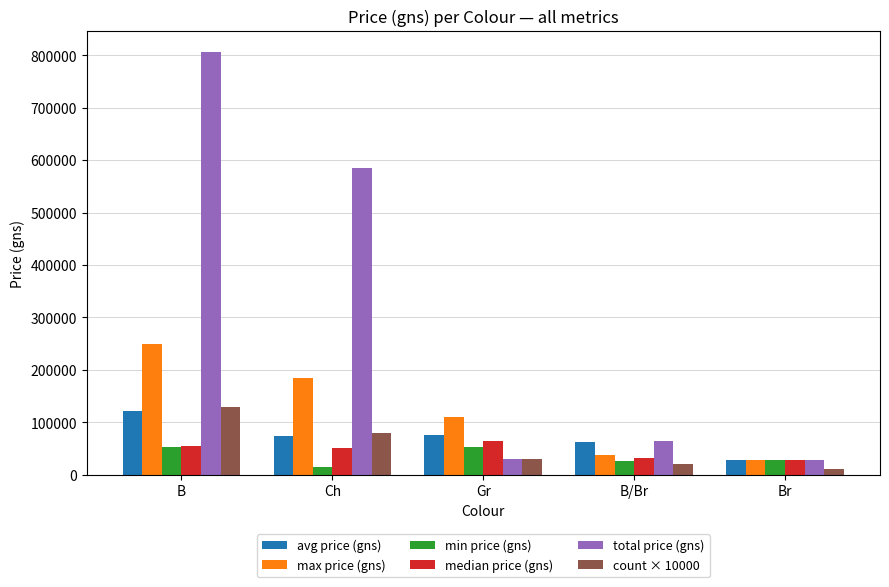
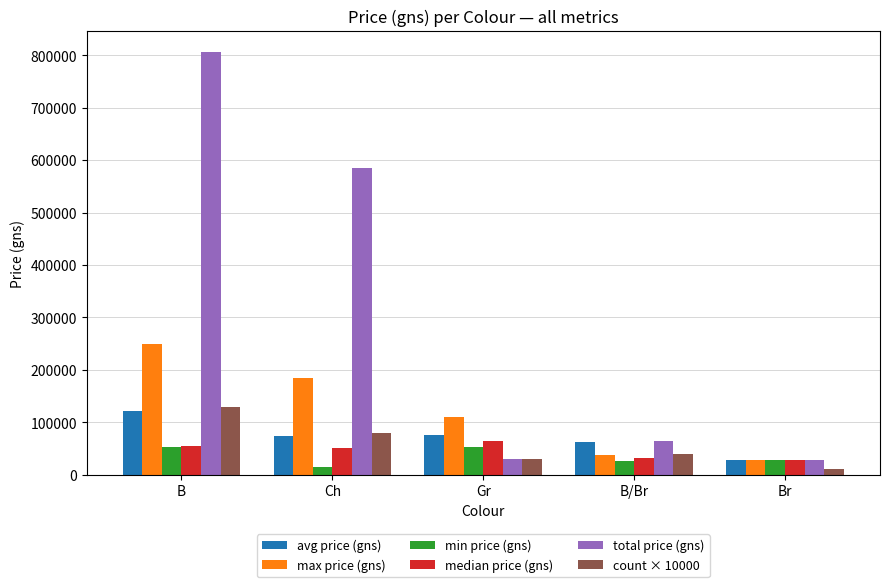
count × 10000, B/Br: 20000 -> 40000
